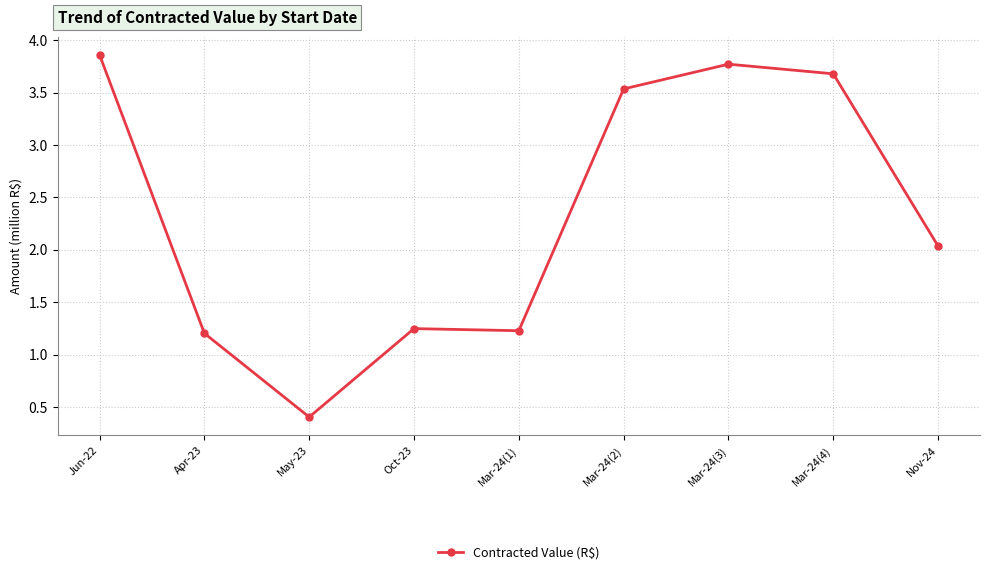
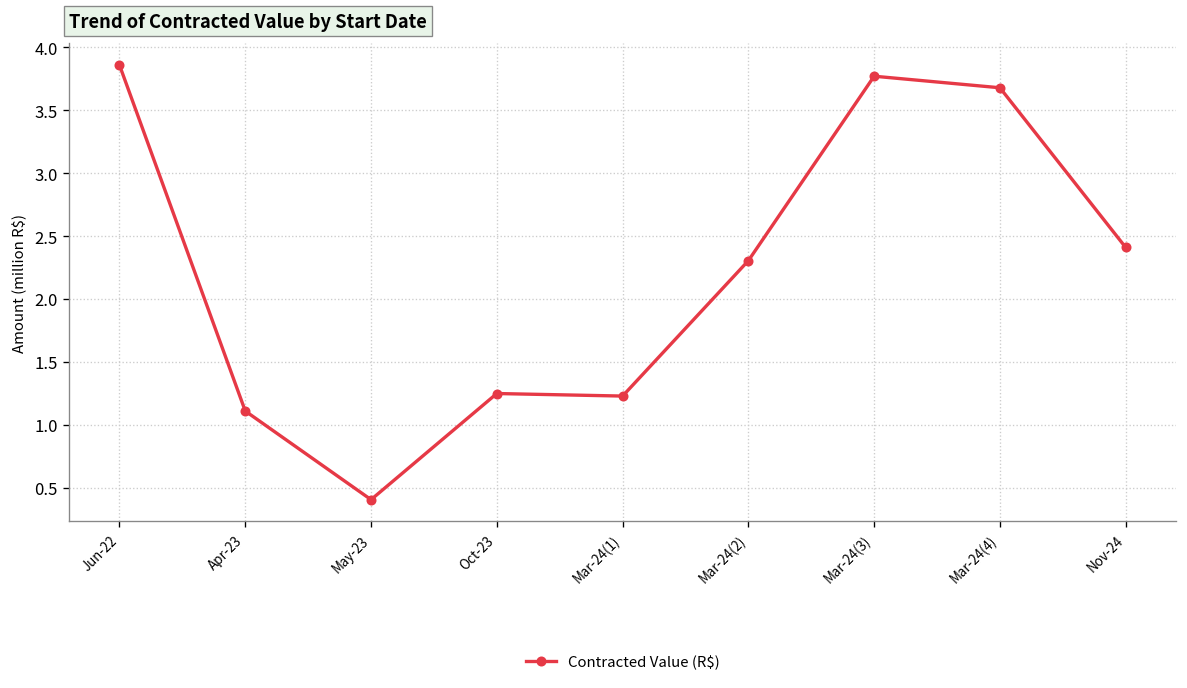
Apr-23: 1.20 -> 1.11
Mar-24(2): 3.54 -> 2.30
Nov-24: 2.04 -> 2.41
